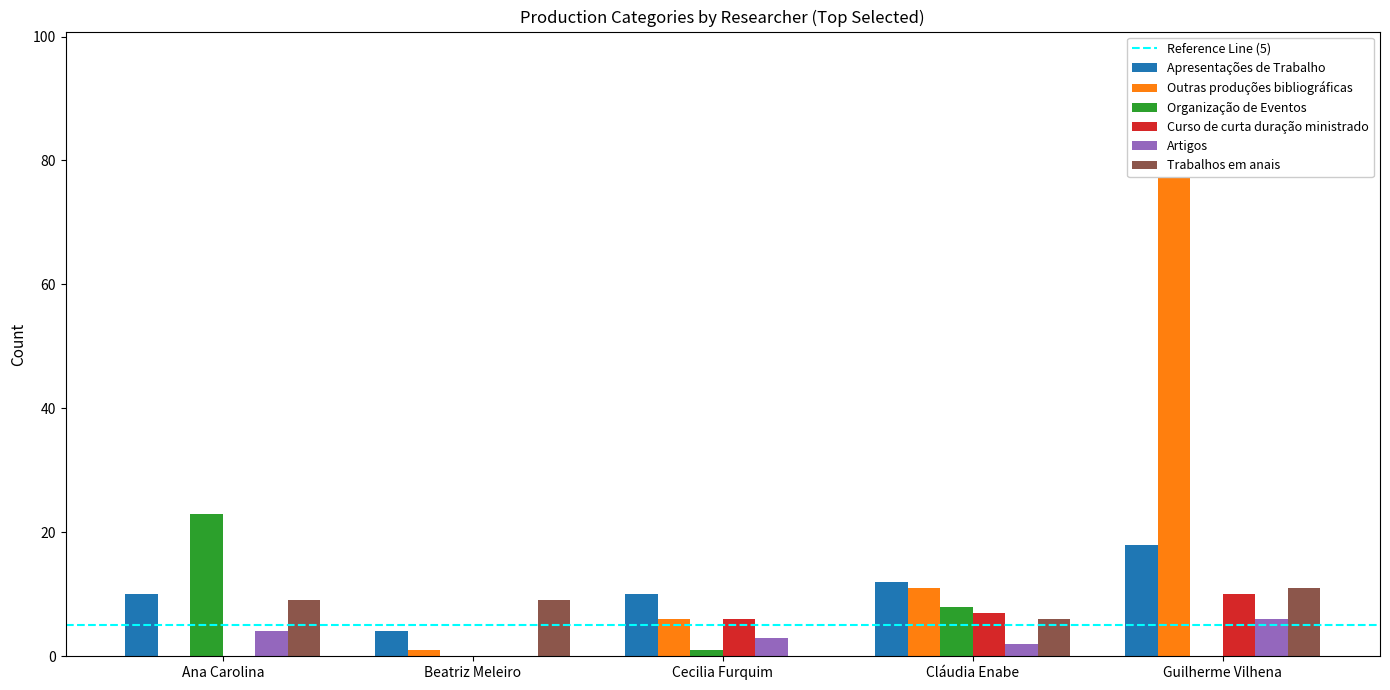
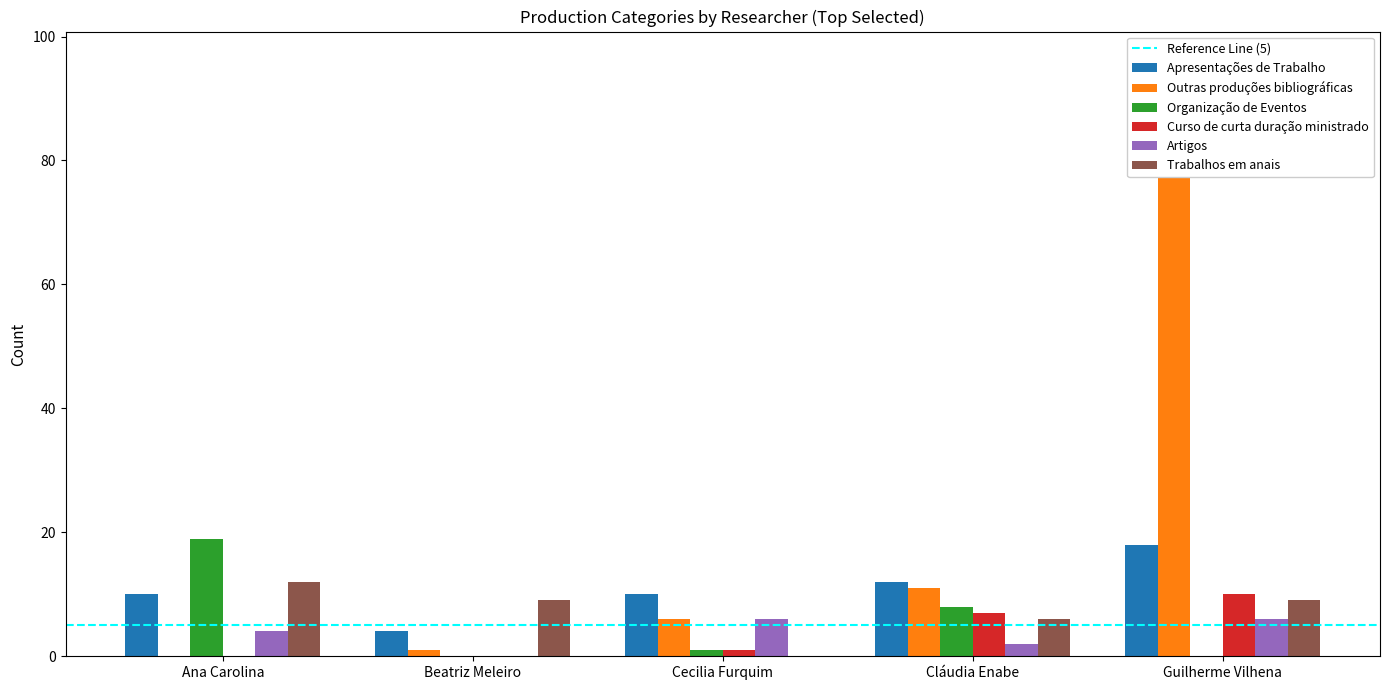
Organização de Eventos, Ana Carolina: 23 -> 19
Trabalhos em anais, Ana Carolina: 9 -> 12
Curso de curta duração ministrado, Cecilia Furquim: 6 -> 1
Artigos, Cecilia Furquim: 3 -> 6
Trabalhos em anais, Guilherme Vilhena: 11 -> 9
